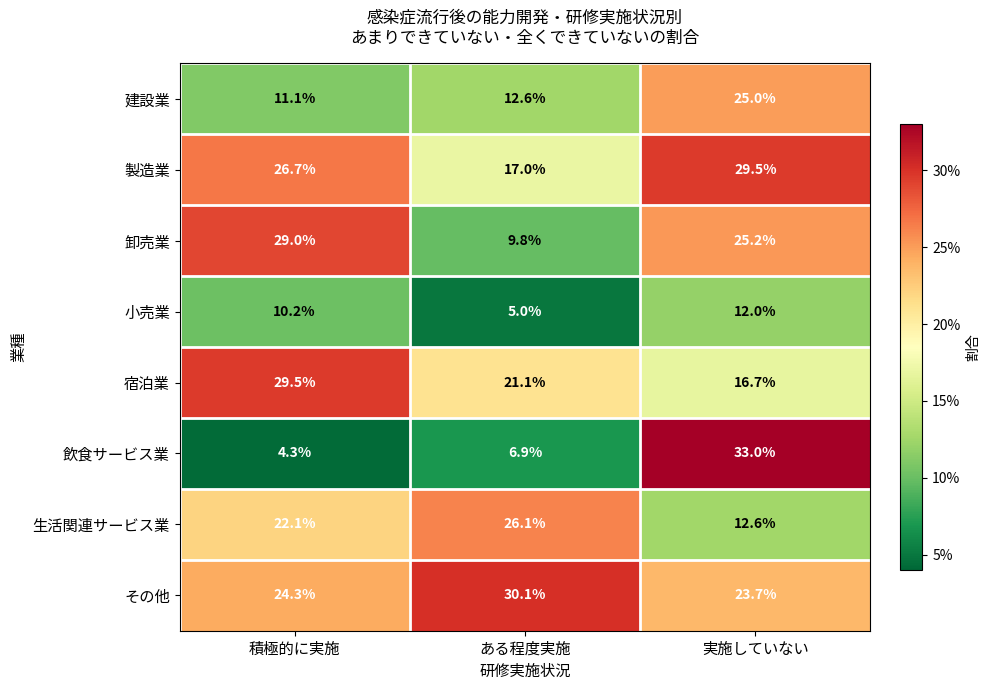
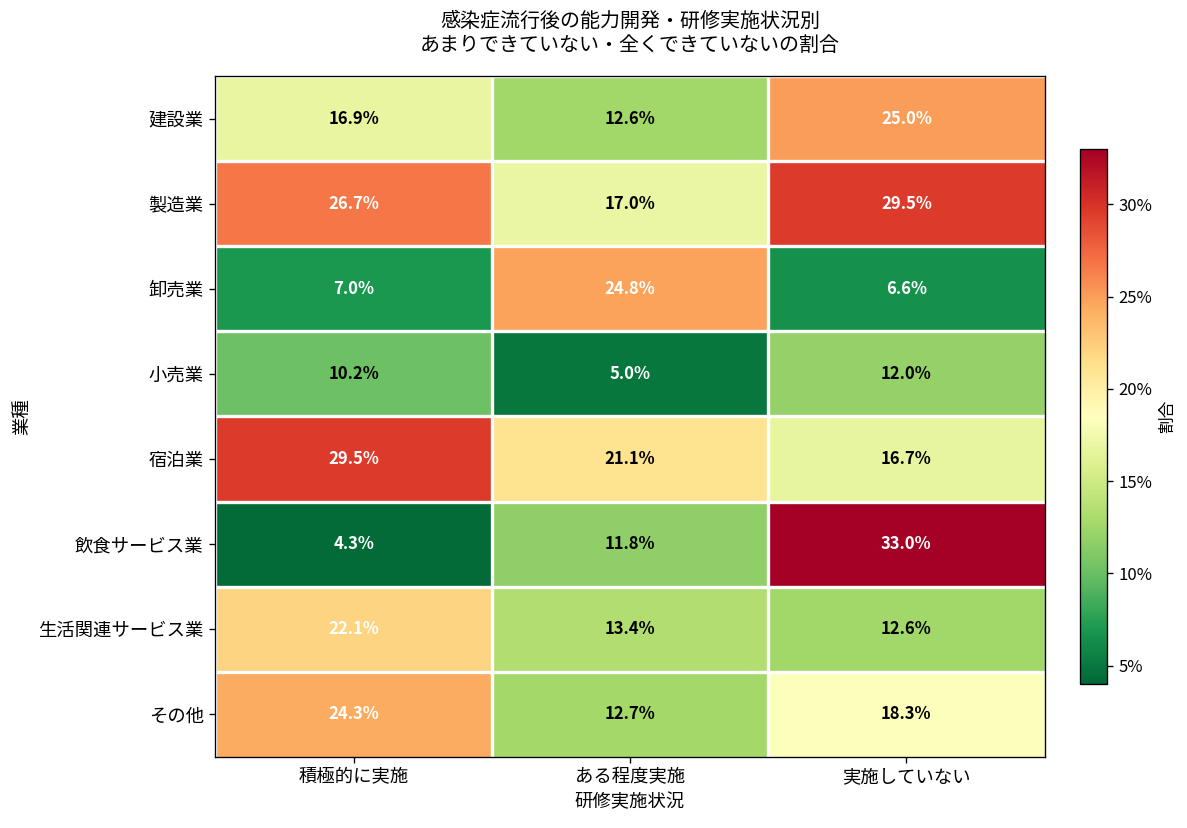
建設業, 積極的に実施: 11.1% -> 16.9%
卸売業, 積極的に実施: 29.0% -> 7.0%
卸売業, ある程度実施: 9.8% -> 24.8%
卸売業, 実施していない: 25.2% -> 6.6%
飲食サービス業, ある程度実施: 6.9% -> 11.8%
生活関連サービス業, ある程度実施: 26.1% -> 13.4%
その他, ある程度実施: 30.1% -> 12.7%
その他, 実施していない: 23.7% -> 18.3%
